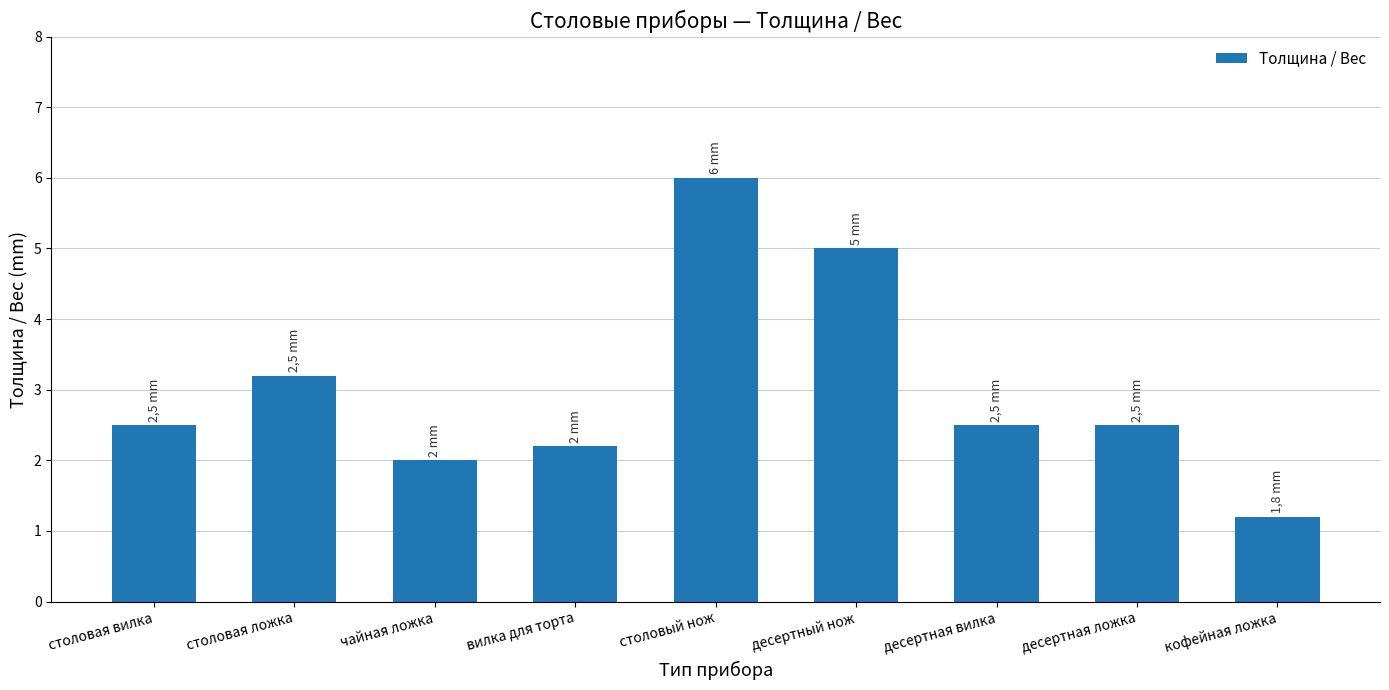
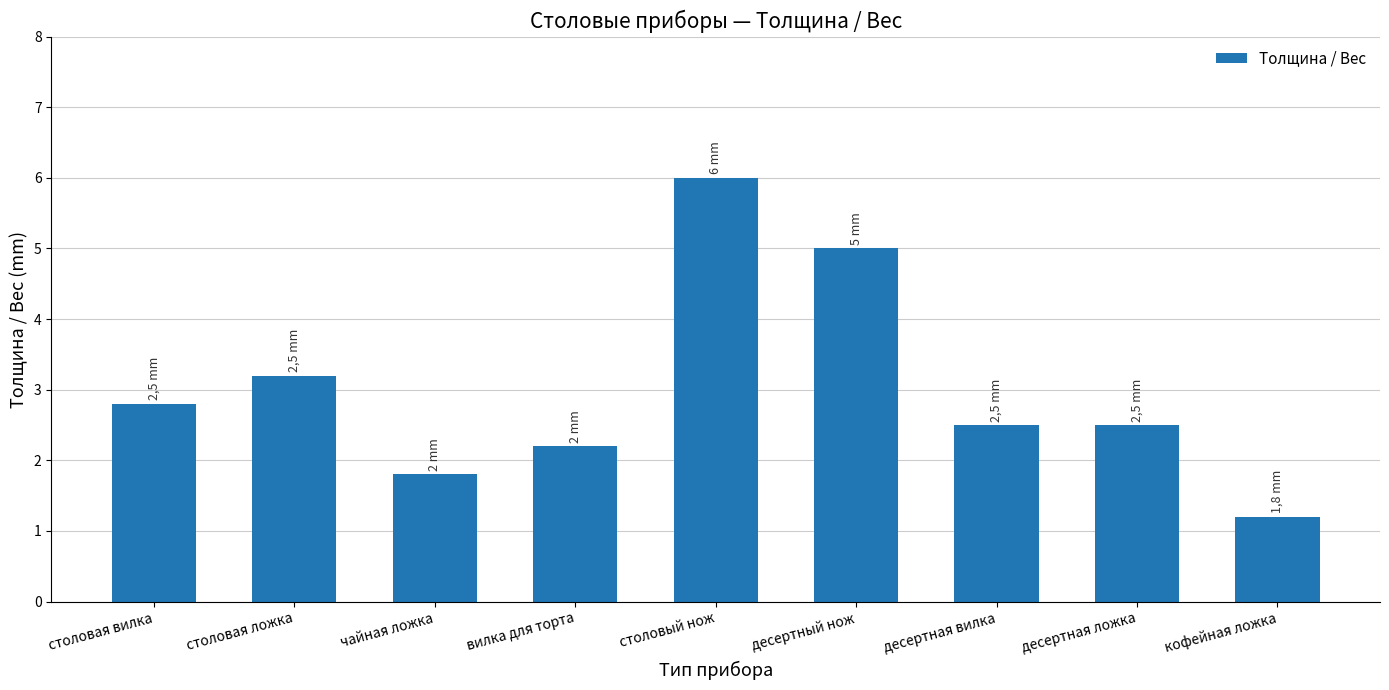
столовая вилка: 2.5 -> 2.8
чайная ложка: 2.0 -> 1.8
